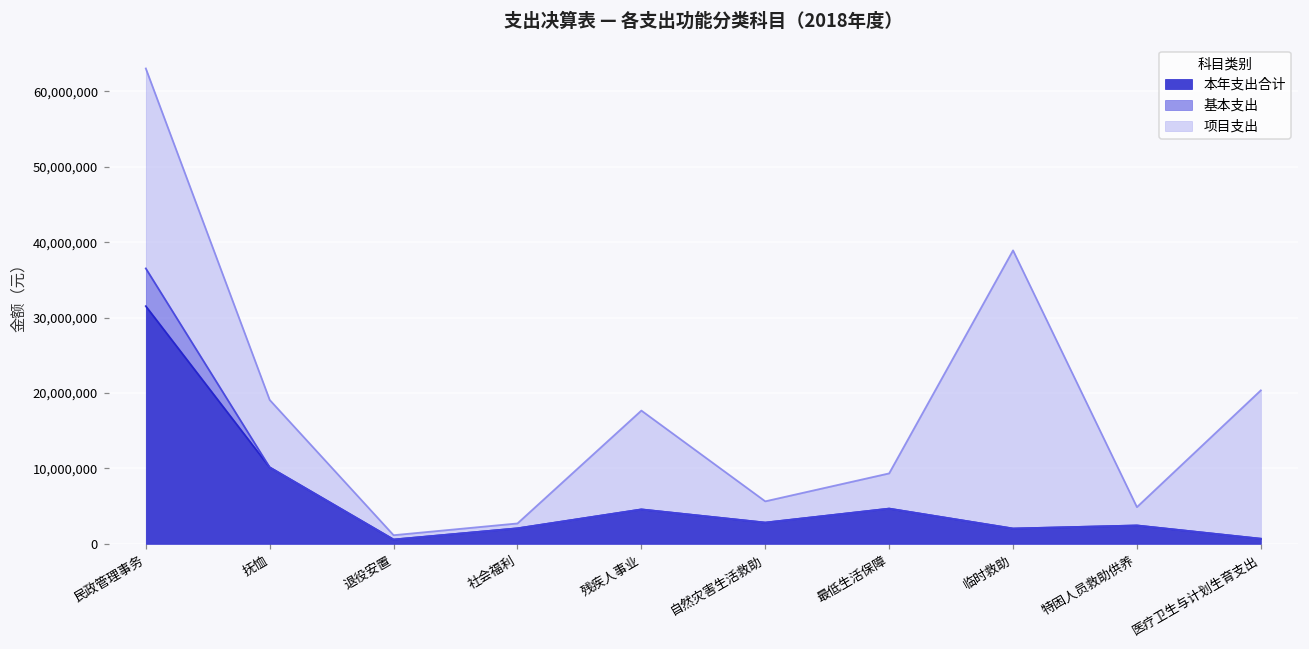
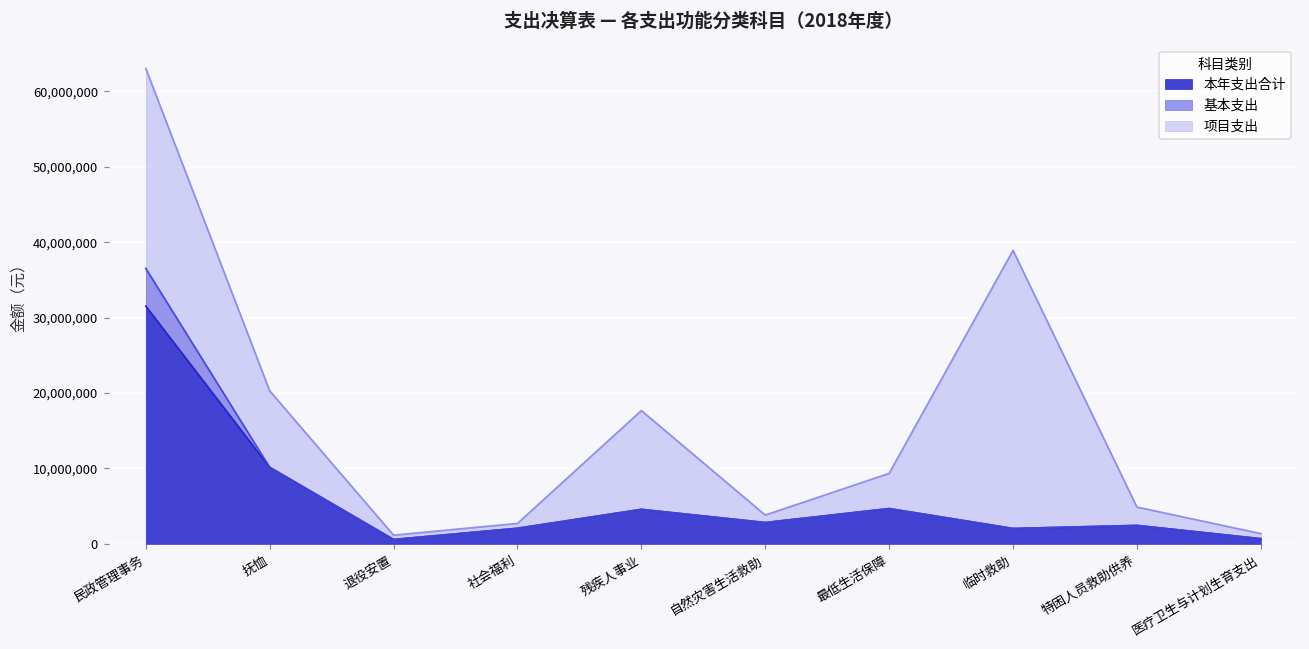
项目支出, 抚恤: 9,000,000 -> 10,000,000
项目支出, 自然灾害生活救助: 3,000,000 -> 1,000,000
项目支出, 医疗卫生与计划生育支出: 20,000,000 -> 1,000,000
